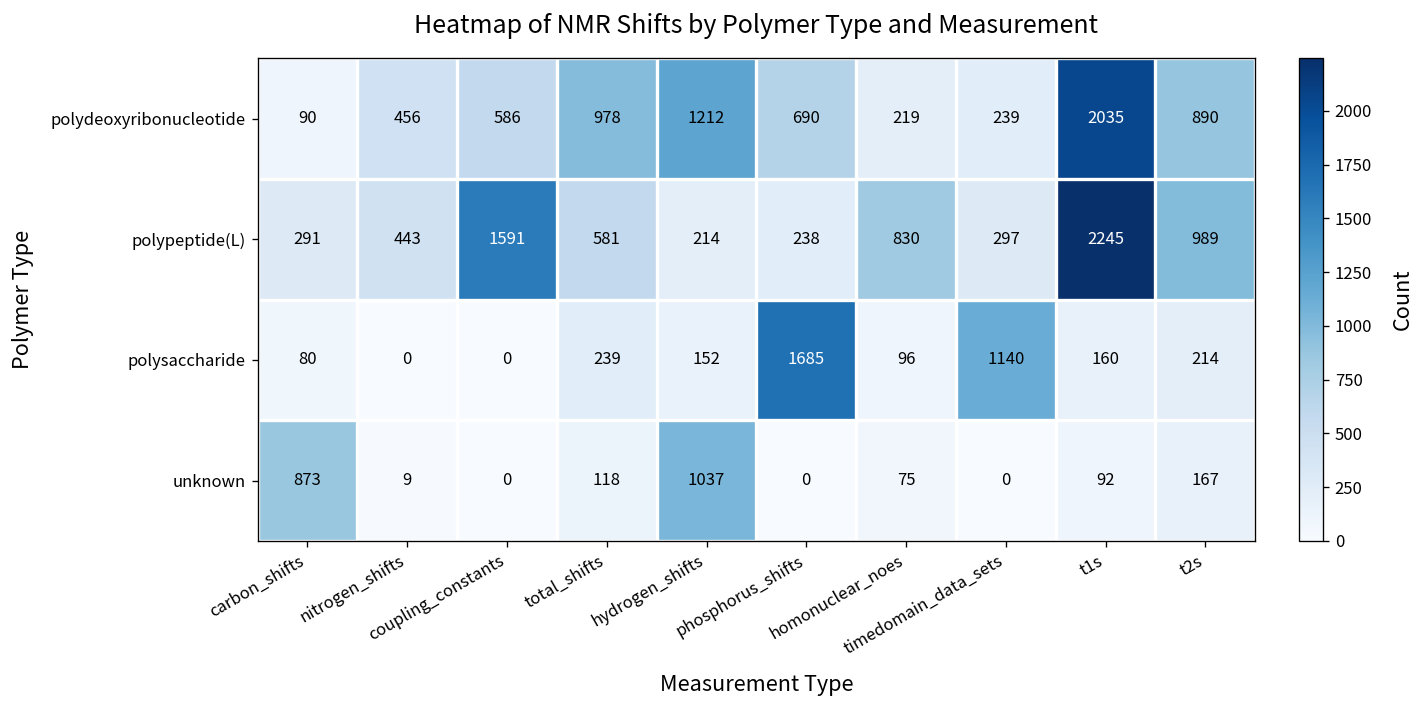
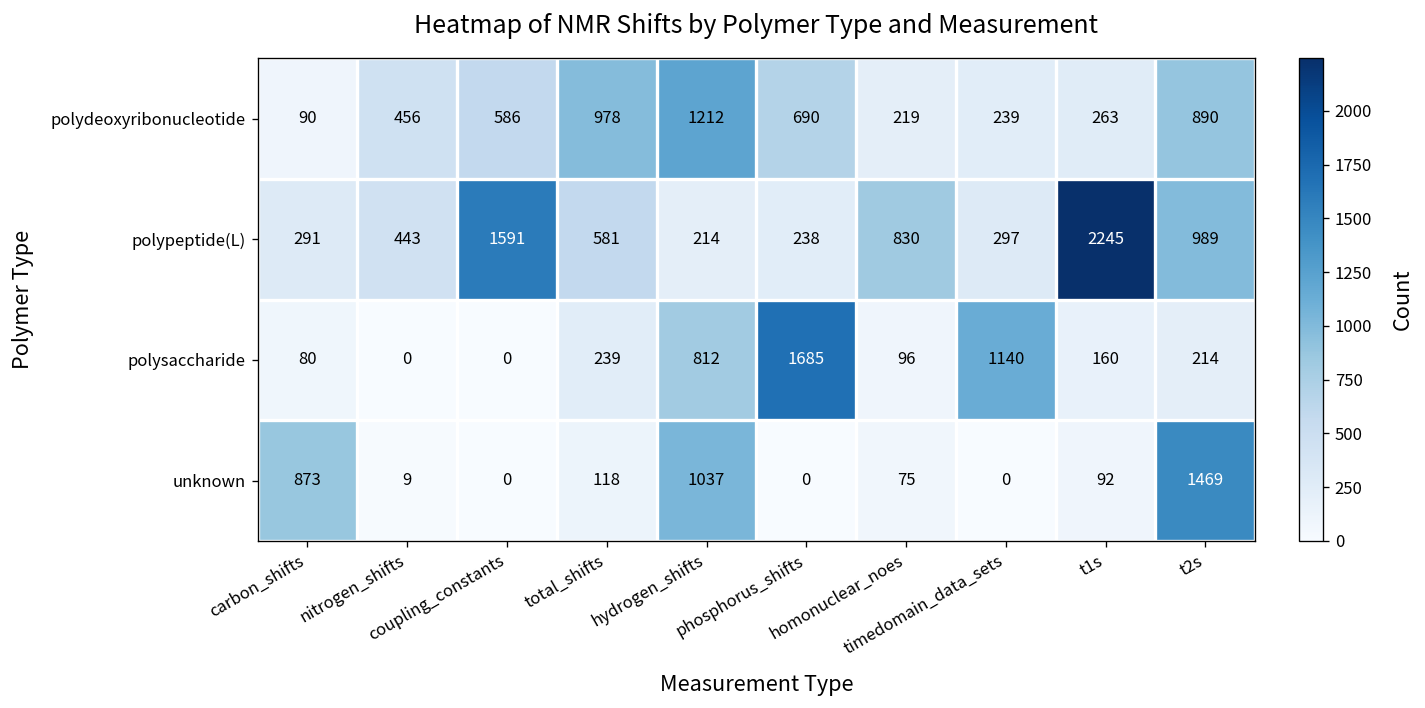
polydeoxyribonucleotide, t1s: 2035 -> 263
polysaccharide, hydrogen_shifts: 152 -> 812
unknown, t2s: 167 -> 1469
